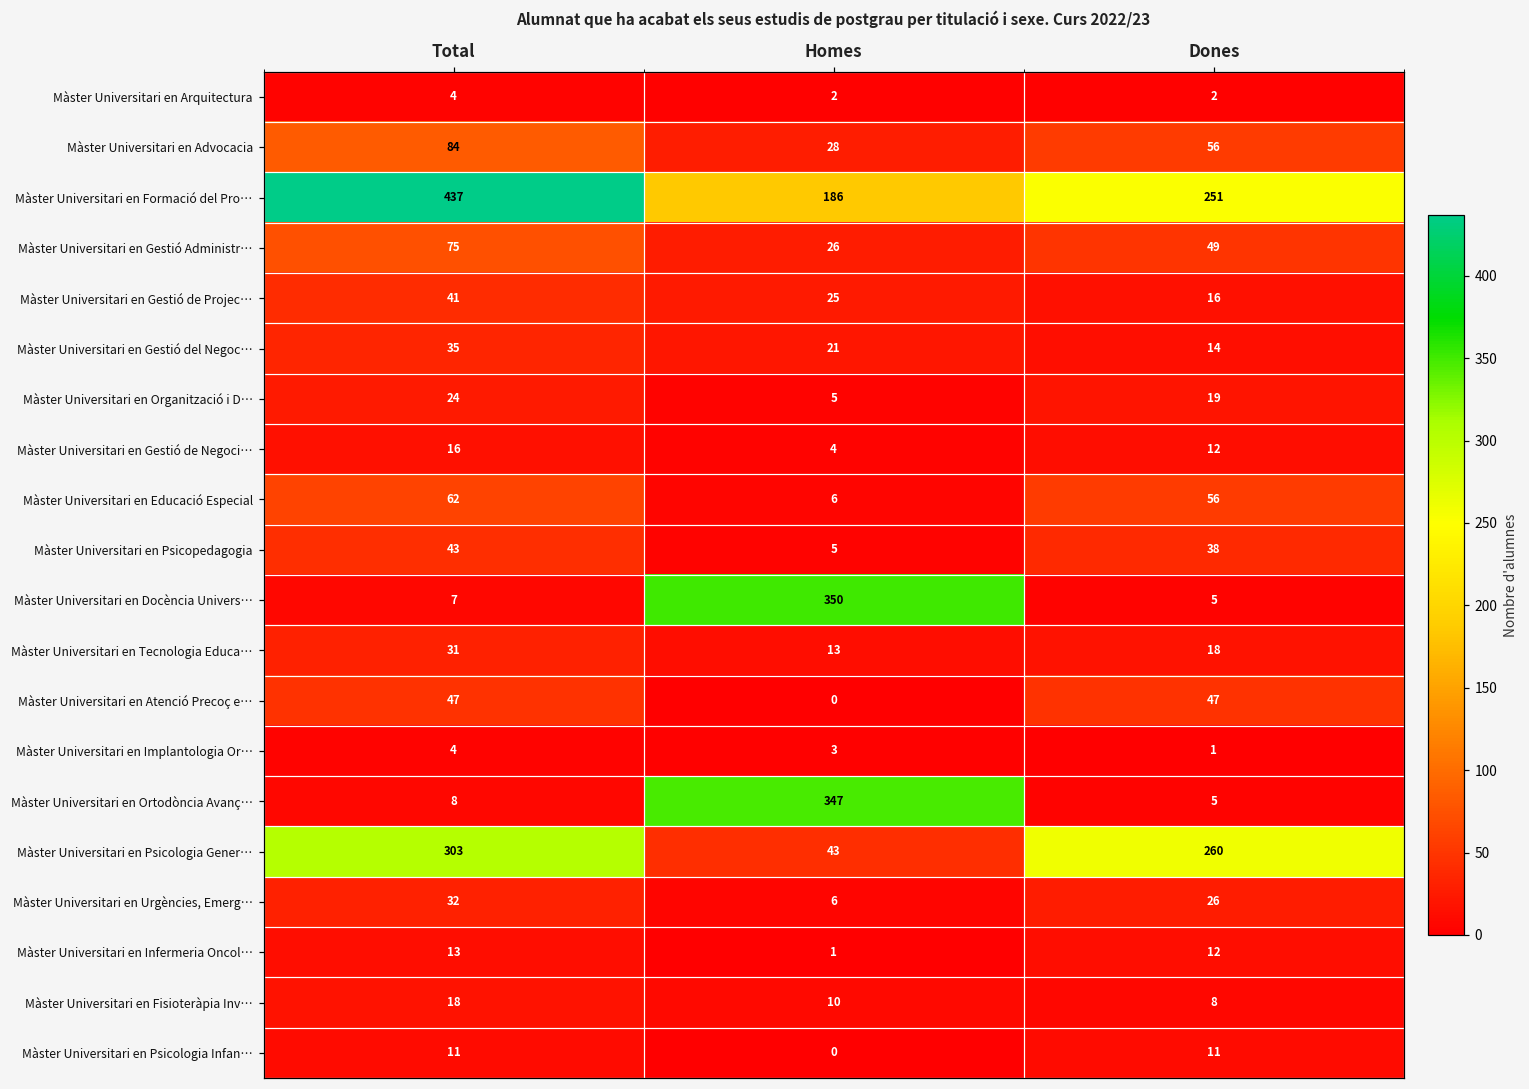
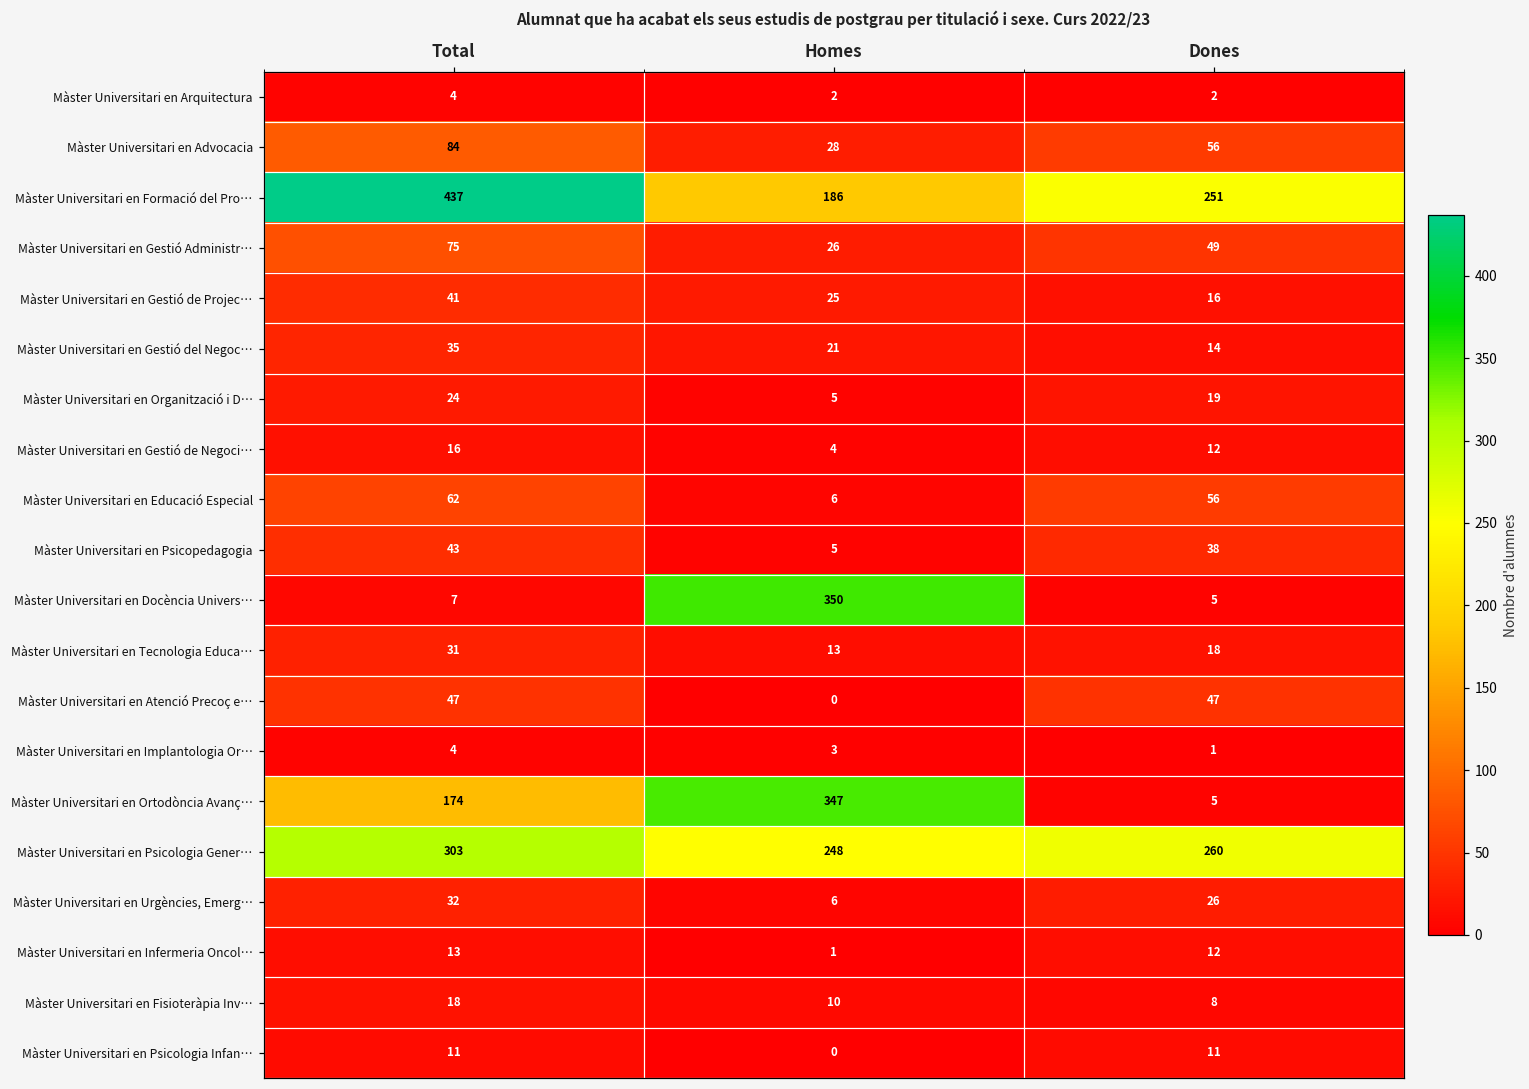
Màster Universitari en Ortodòncia Avanç…, Total: 8 -> 174
Màster Universitari en Psicologia Gener…, Homes: 43 -> 248
